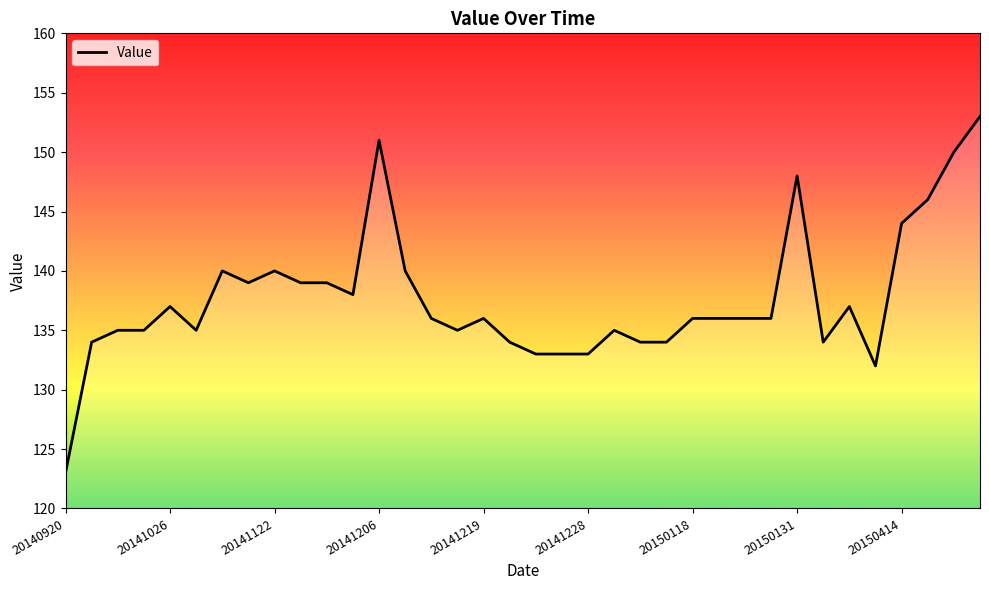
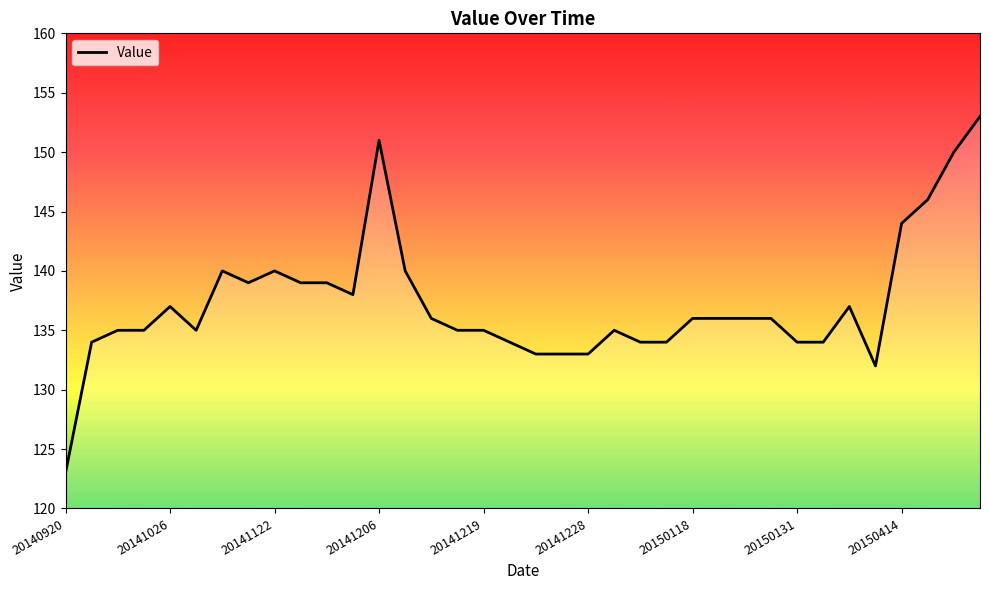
20141219: 136 -> 135
20150131: 148 -> 134
